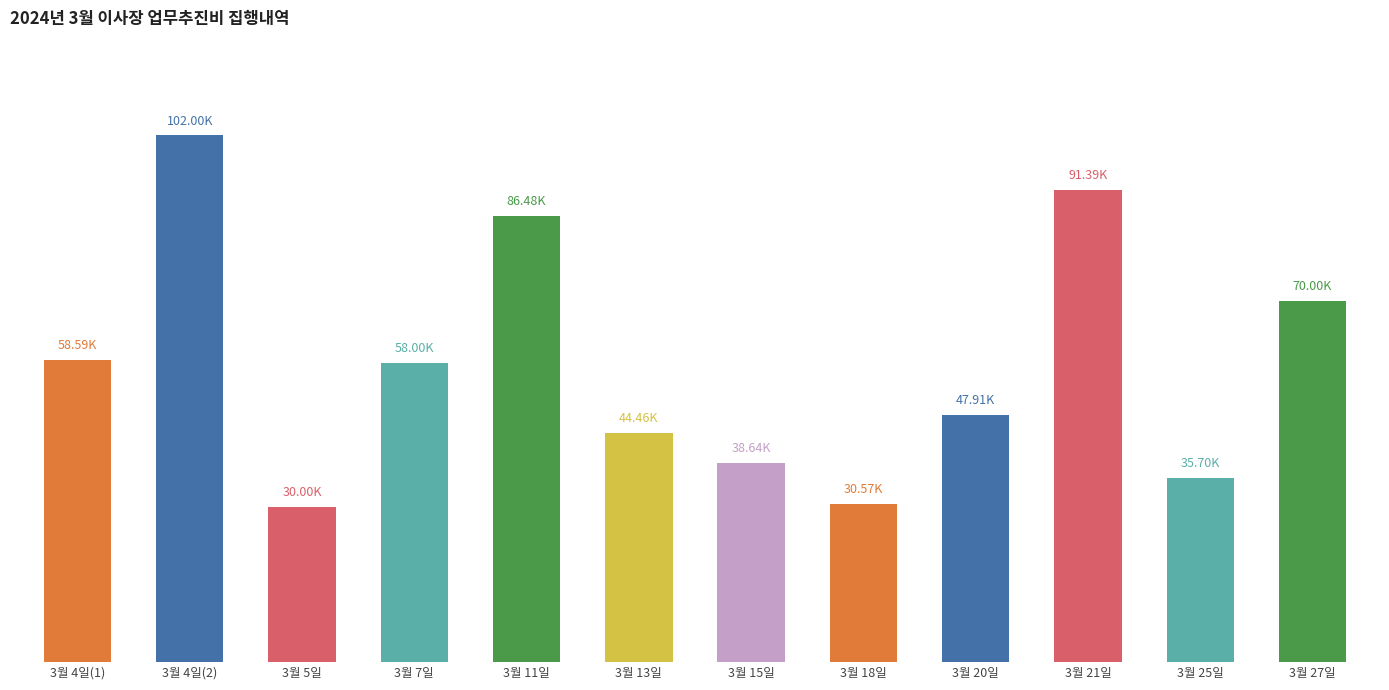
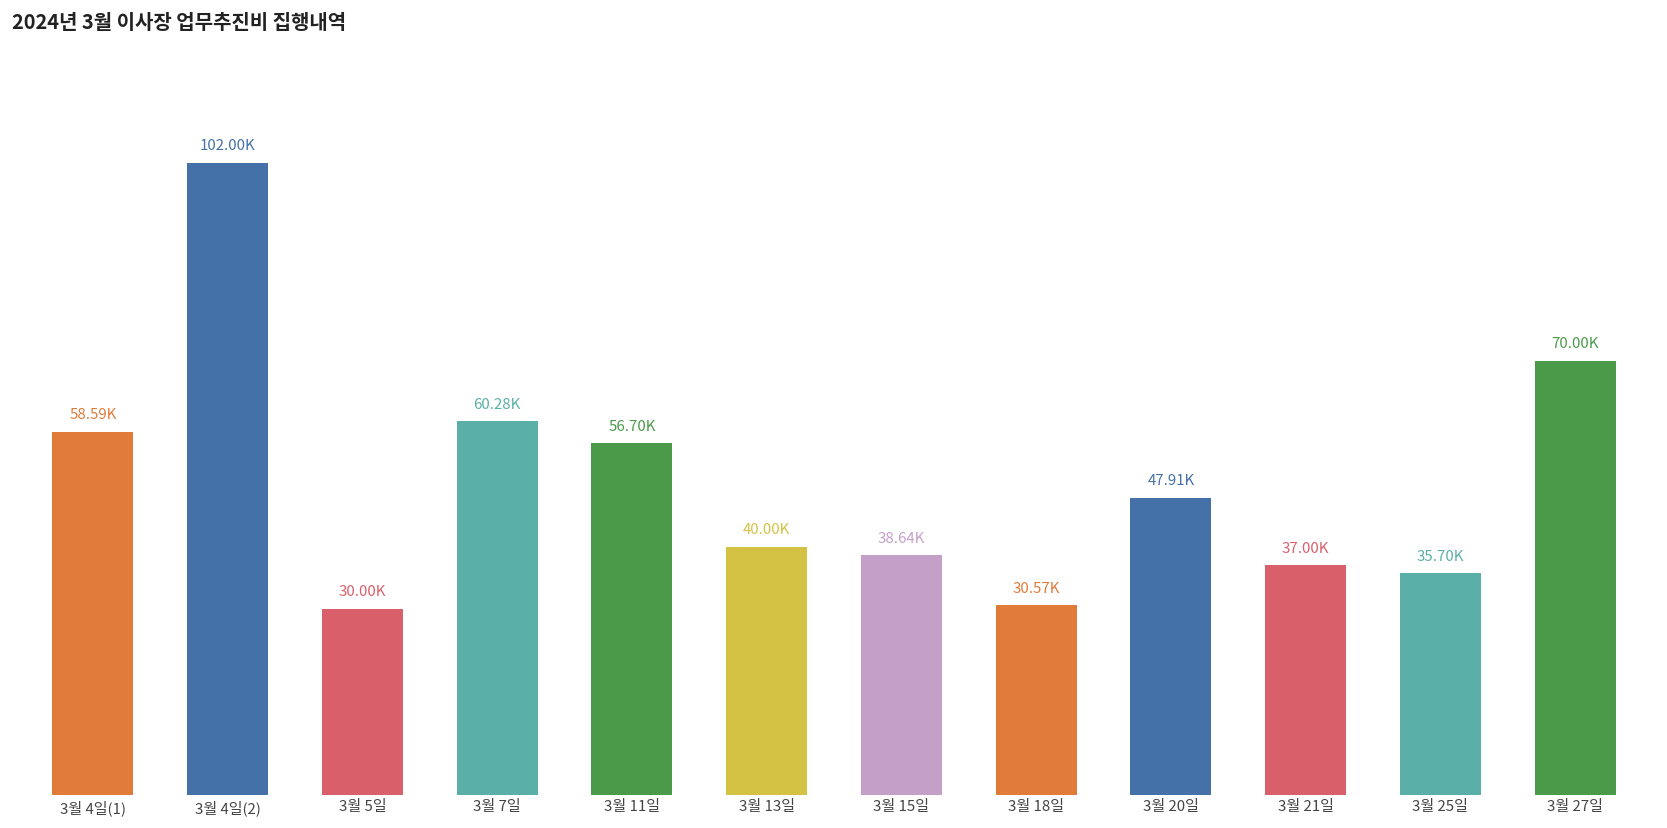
3월 7일: 58.00K -> 60.28K
3월 11일: 86.48K -> 56.70K
3월 13일: 44.46K -> 40.00K
3월 21일: 91.39K -> 37.00K
